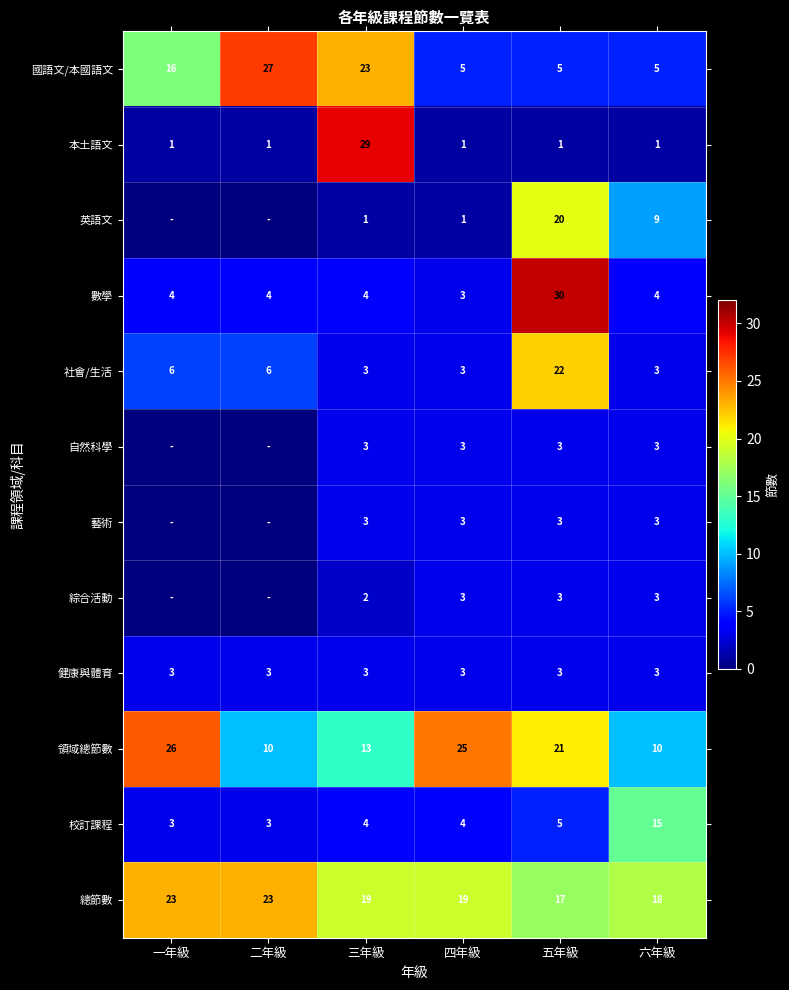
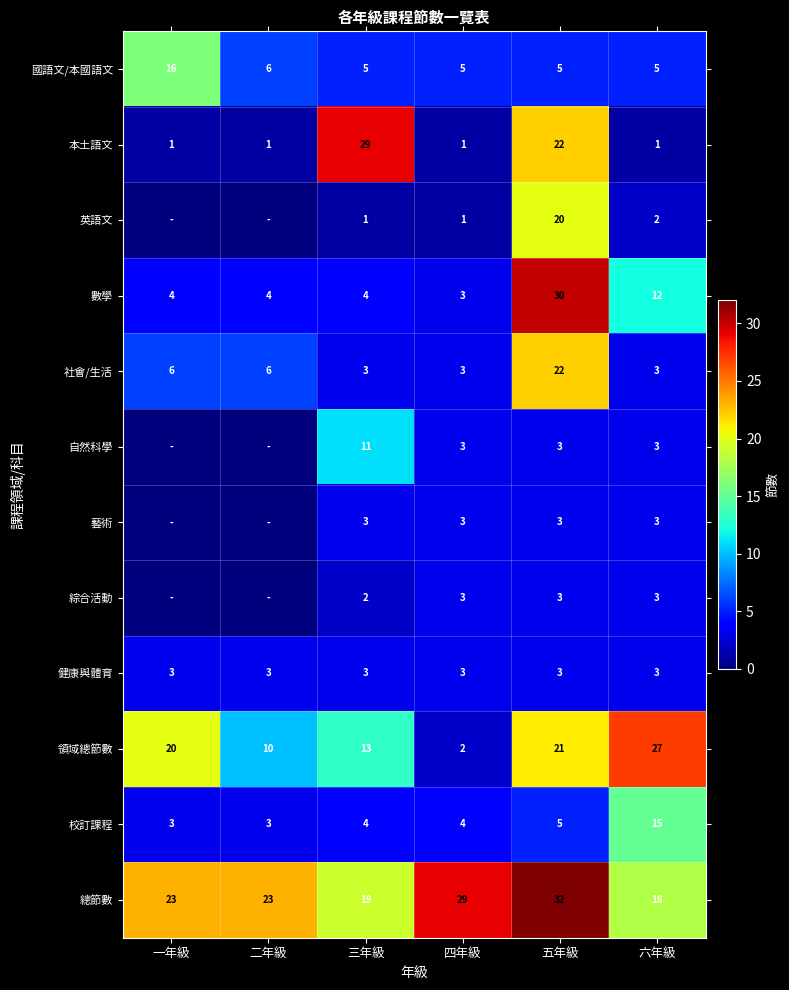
國語文/本國語文, 二年級: 27 -> 6
國語文/本國語文, 三年級: 23 -> 5
本土語文, 五年級: 1 -> 22
英語文, 六年級: 9 -> 2
數學, 六年級: 4 -> 12
自然科學, 三年級: 3 -> 11
領域總節數, 一年級: 26 -> 20
領域總節數, 四年級: 25 -> 2
領域總節數, 六年級: 10 -> 27
總節數, 四年級: 19 -> 29
總節數, 五年級: 17 -> 32
